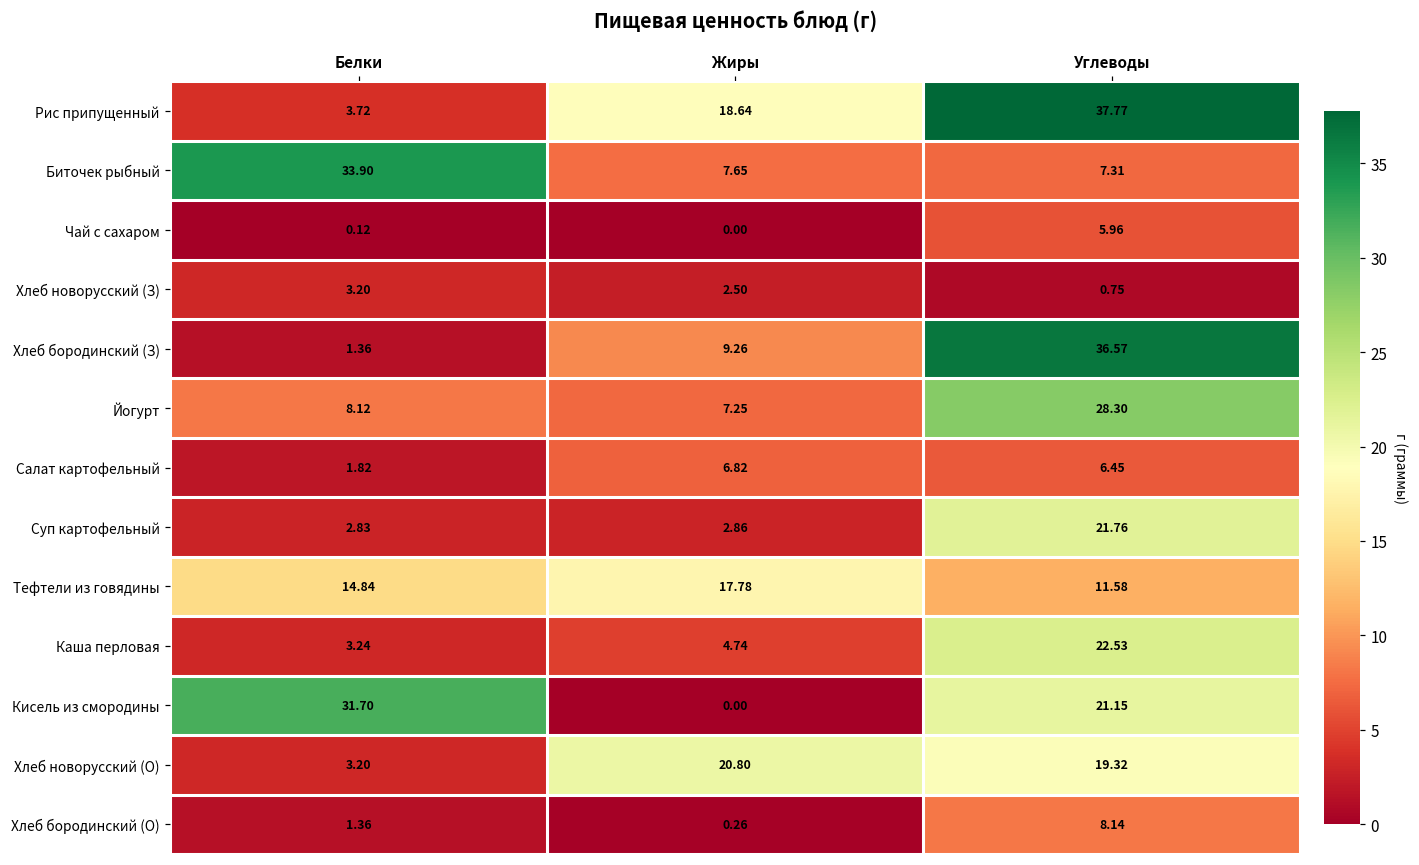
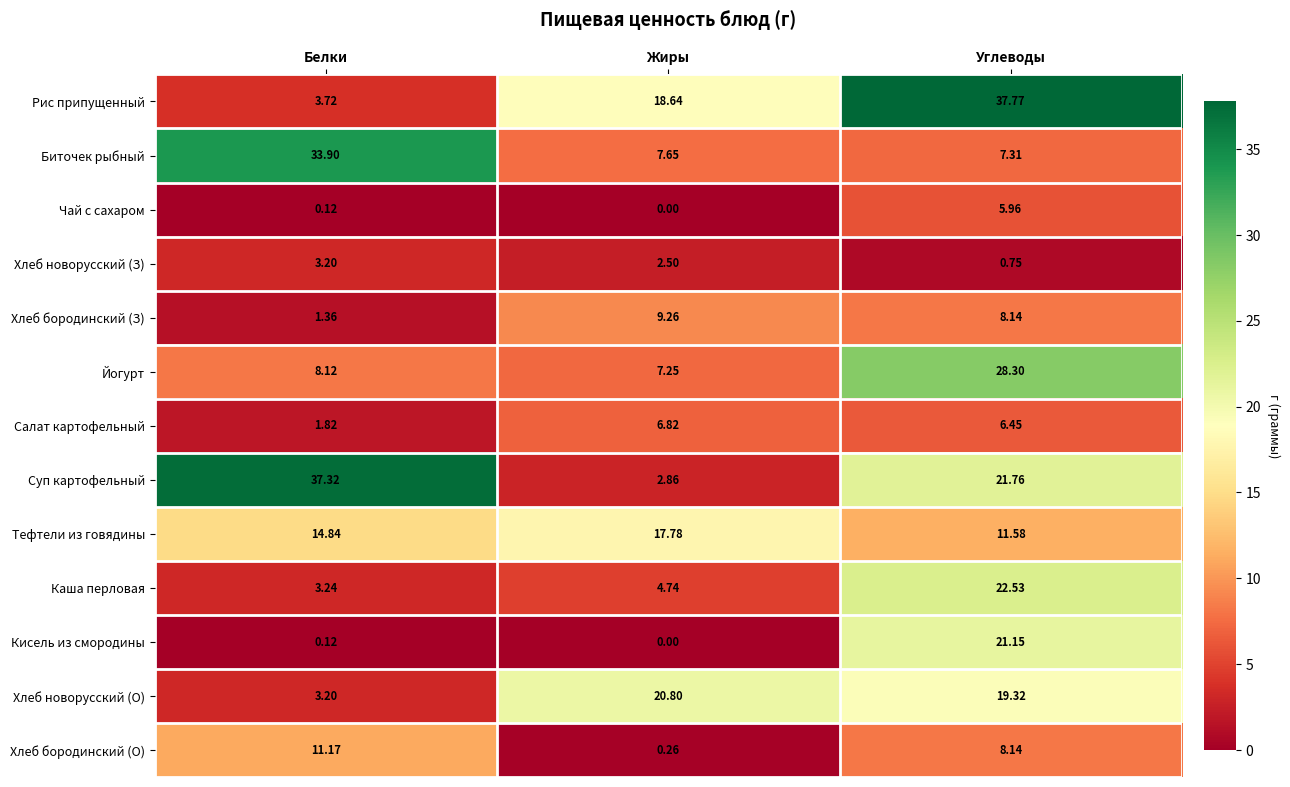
Хлеб бородинский (З), Углеводы: 36.57 -> 8.14
Суп картофельный, Белки: 2.83 -> 37.32
Кисель из смородины, Белки: 31.70 -> 0.12
Хлеб бородинский (О), Белки: 1.36 -> 11.17
